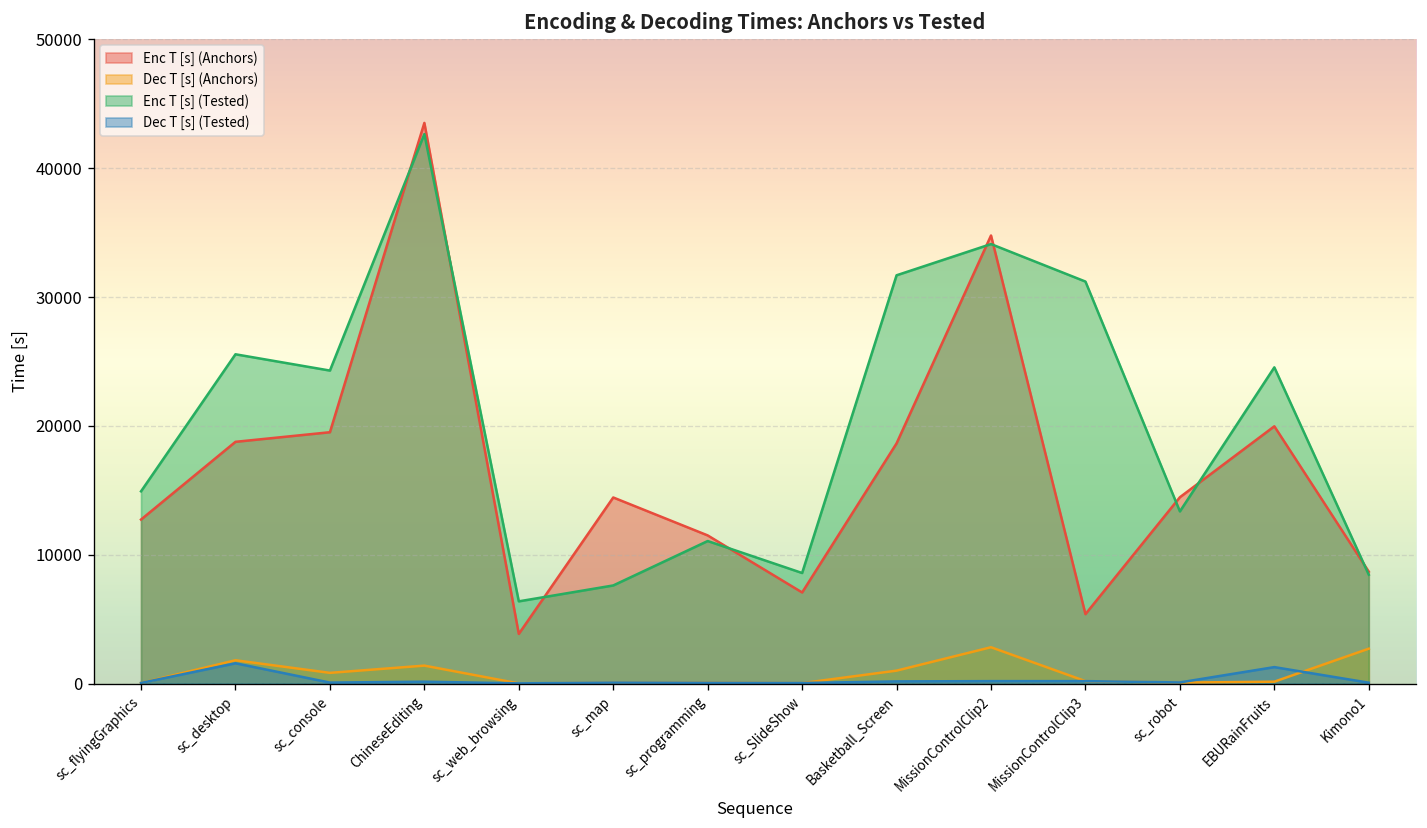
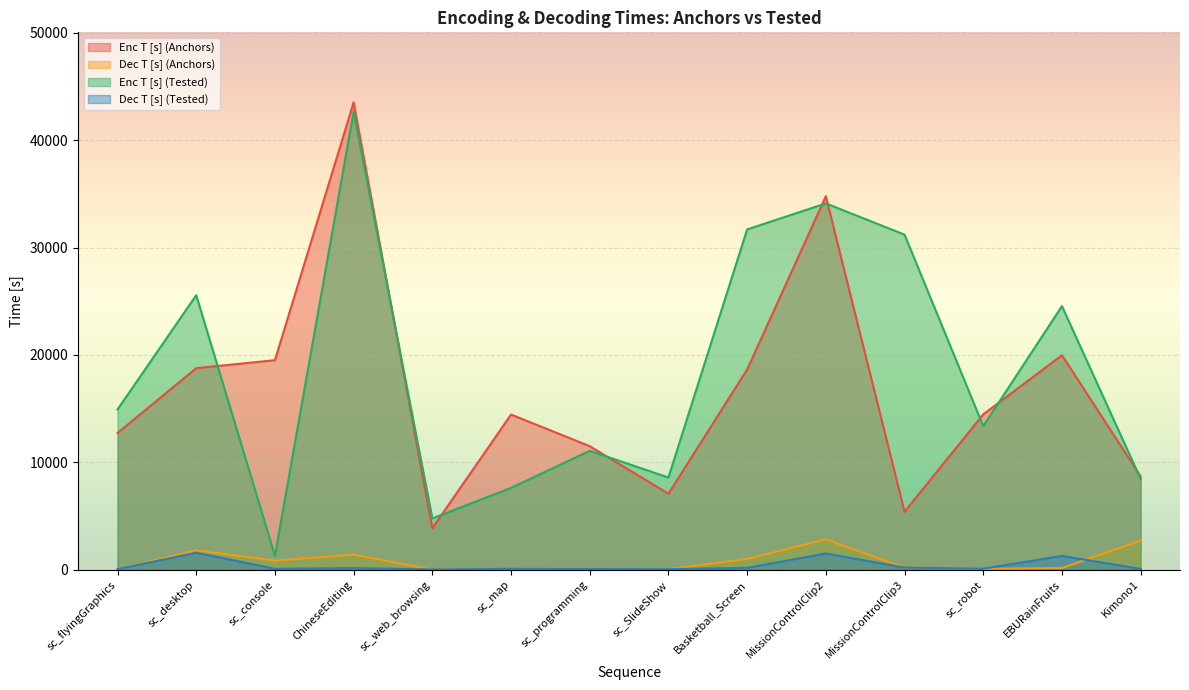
Enc T [s] (Tested), sc_console: 24300 -> 1300
Enc T [s] (Tested), sc_web_browsing: 6400 -> 4800
Dec T [s] (Tested), MissionControlClip2: 200 -> 1500
